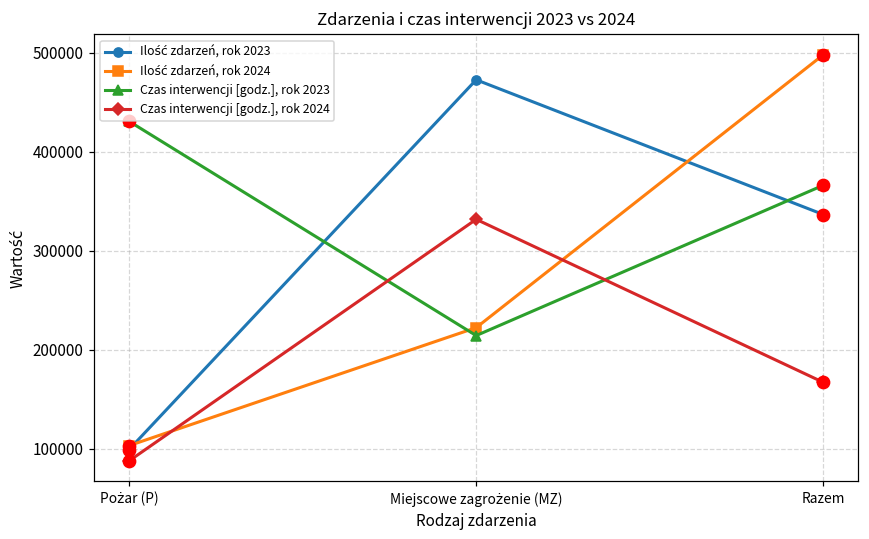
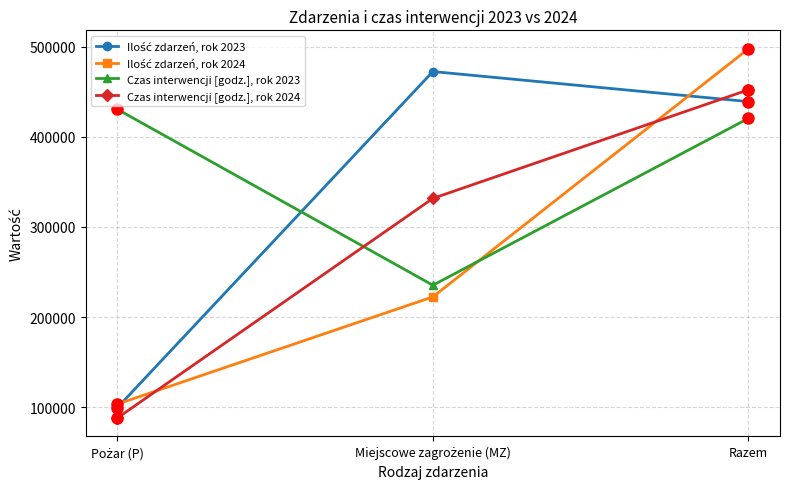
Czas interwencji [godz.], rok 2023, Miejscowe zagrożenie (MZ): 210000 -> 240000
Ilość zdarzeń, rok 2023, Razem: 340000 -> 440000
Czas interwencji [godz.], rok 2023, Razem: 370000 -> 420000
Czas interwencji [godz.], rok 2024, Razem: 170000 -> 450000
